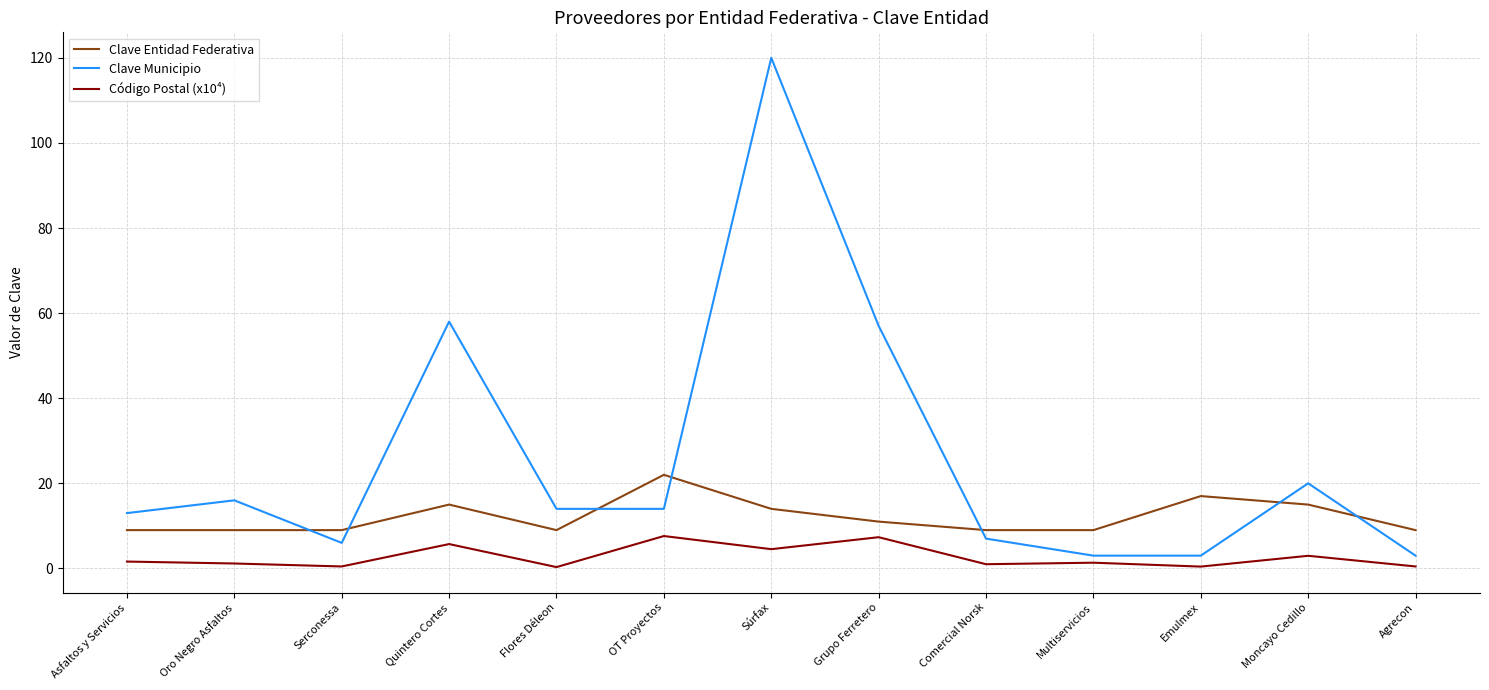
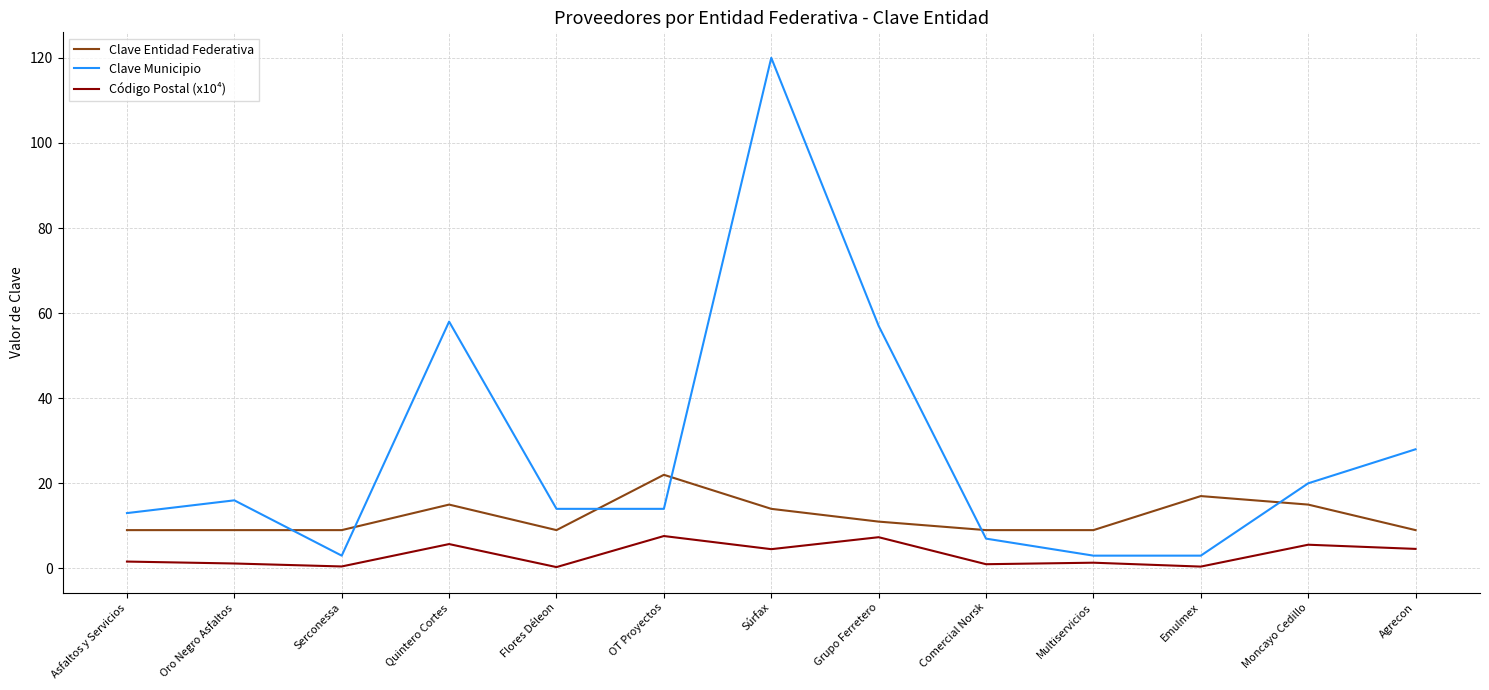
Clave Municipio, Serconessa: 6 -> 3
Código Postal (x10⁴), Moncayo Cedillo: 3 -> 6
Clave Municipio, Agrecon: 3 -> 28
Código Postal (x10⁴), Agrecon: 0 -> 5
